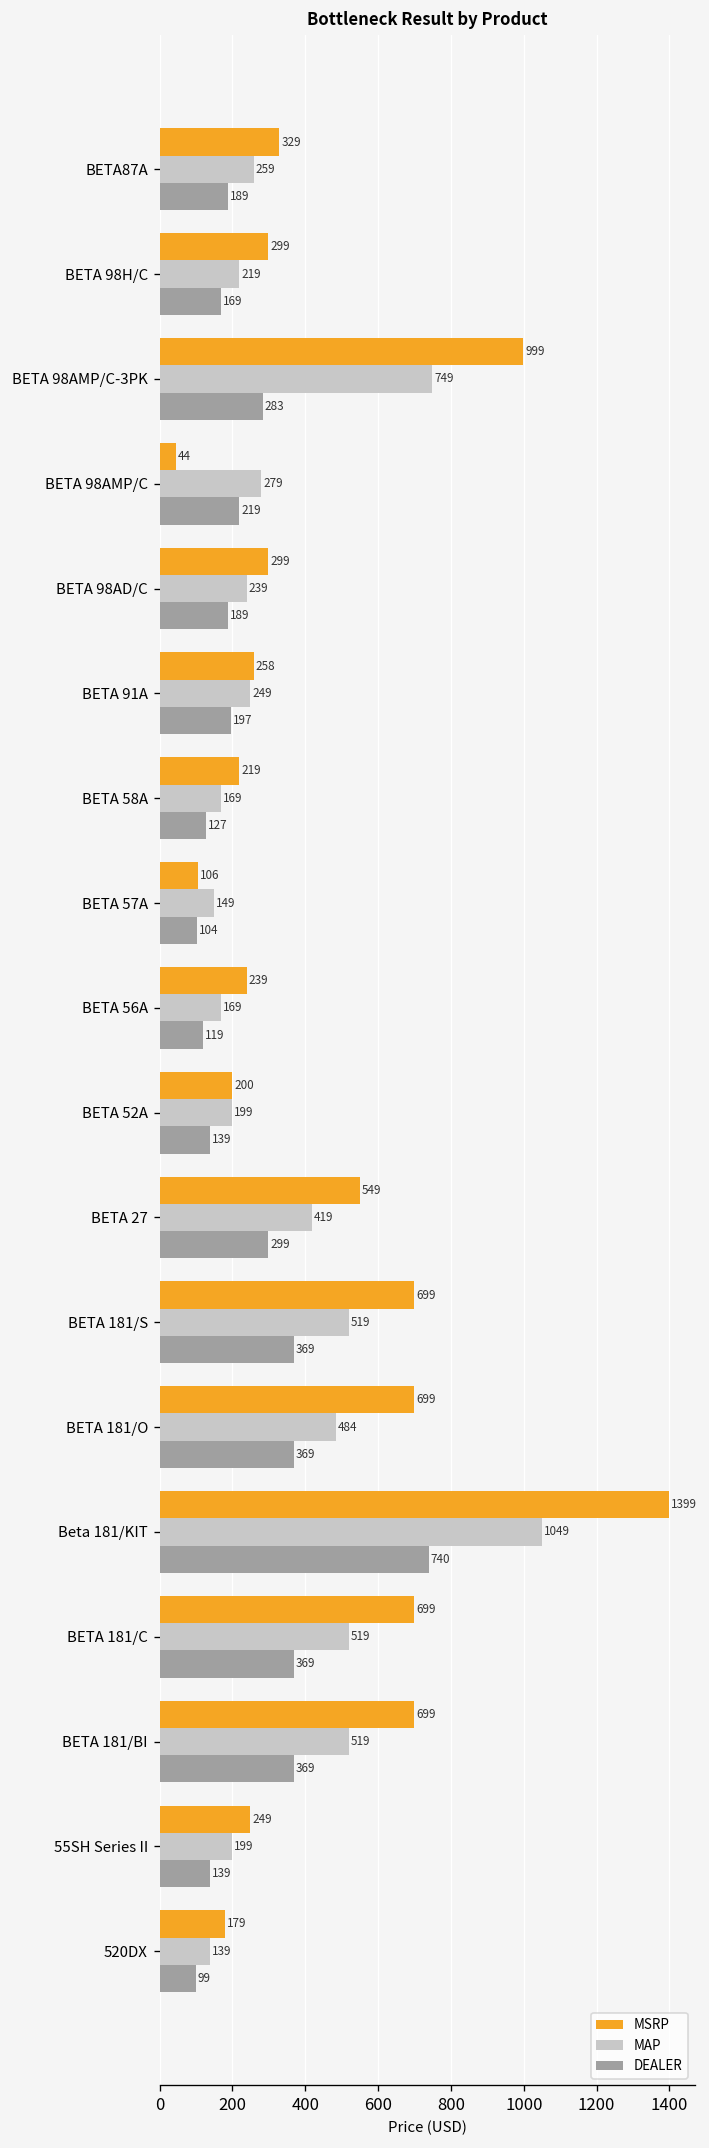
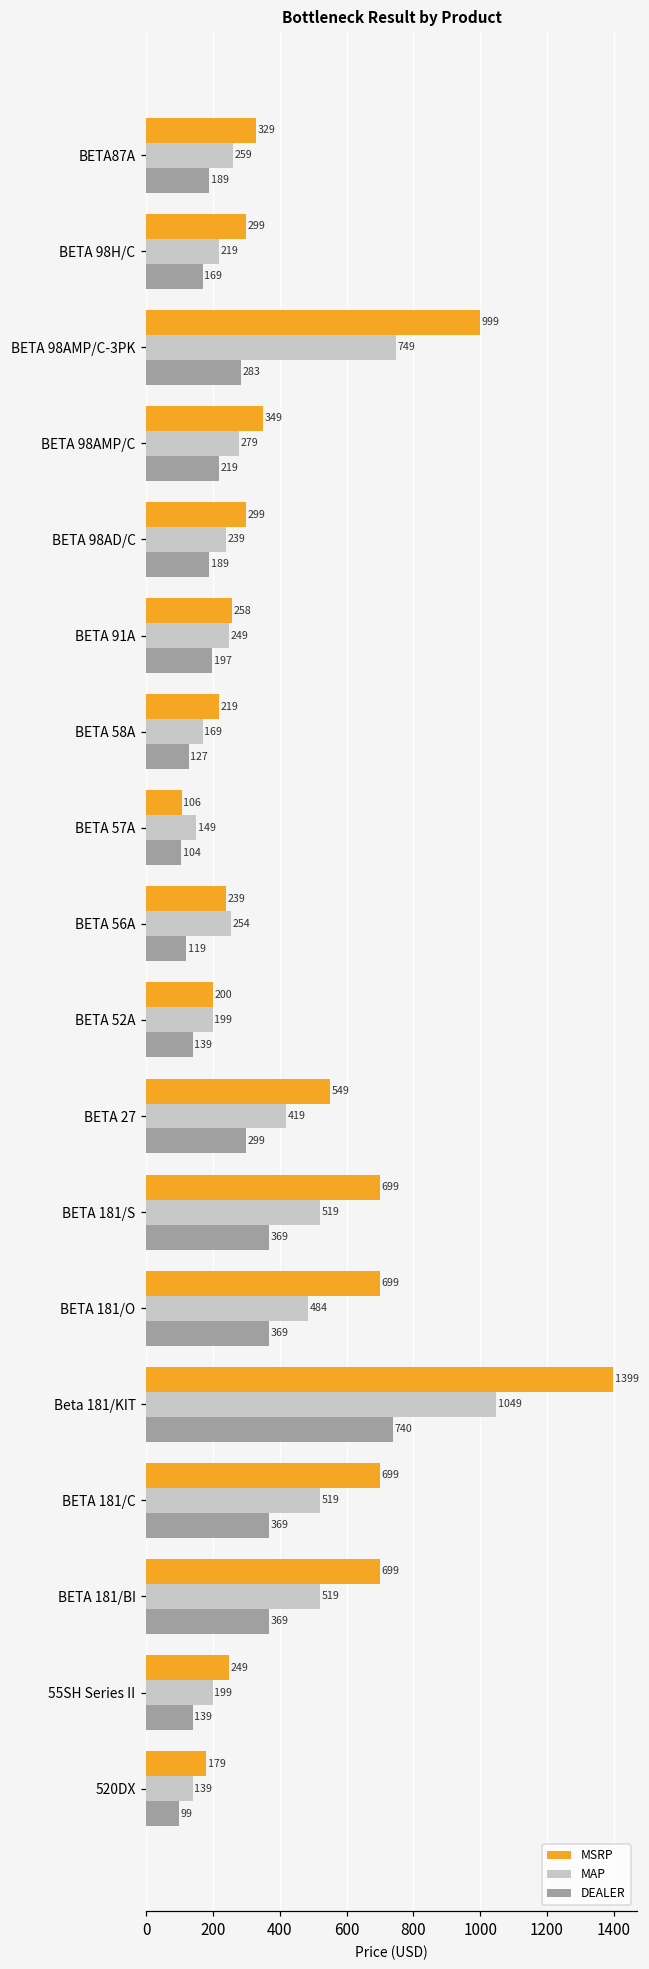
MSRP, BETA 98AMP/C: 44 -> 349
MAP, BETA 56A: 169 -> 254
